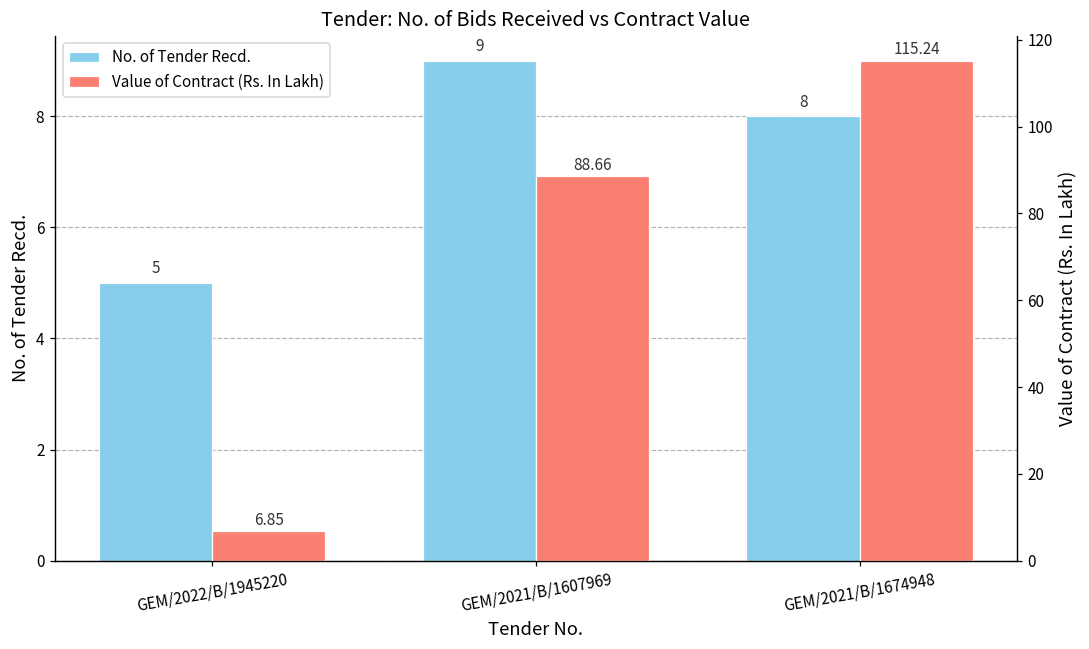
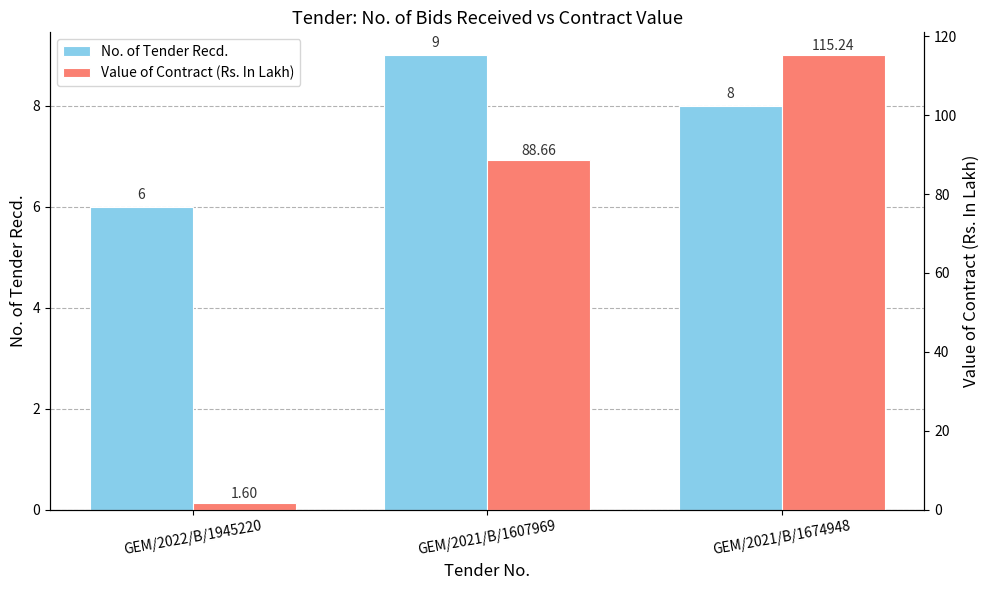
No. of Tender Recd., GEM/2022/B/1945220: 5 -> 6
Value of Contract (Rs. In Lakh), GEM/2022/B/1945220: 6.85 -> 1.60
